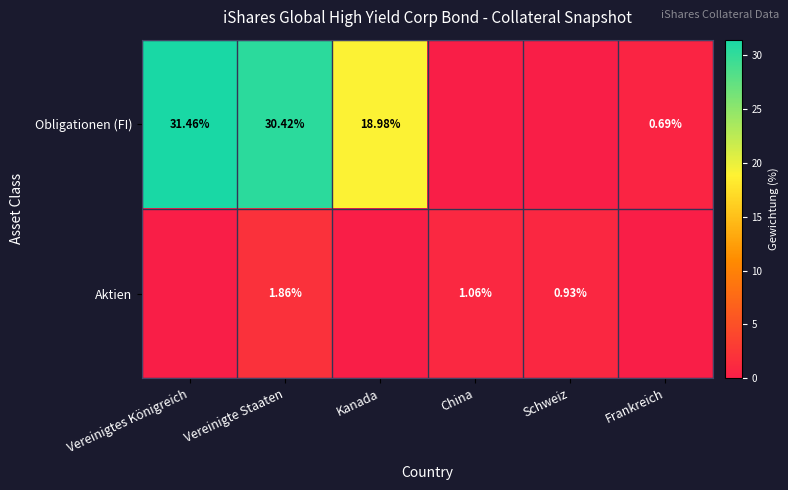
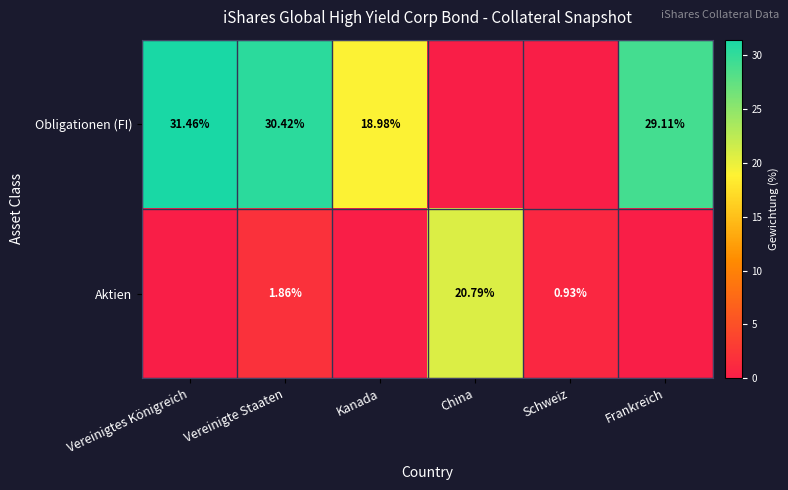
Obligationen (FI), Frankreich: 0.69% -> 29.11%
Aktien, China: 1.06% -> 20.79%
